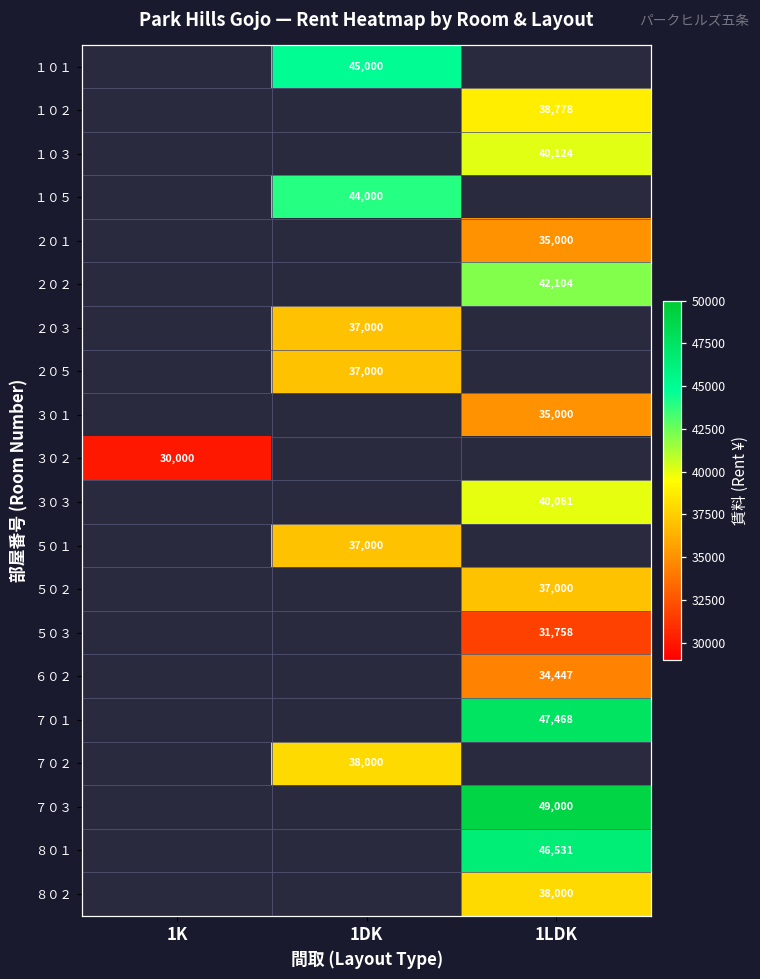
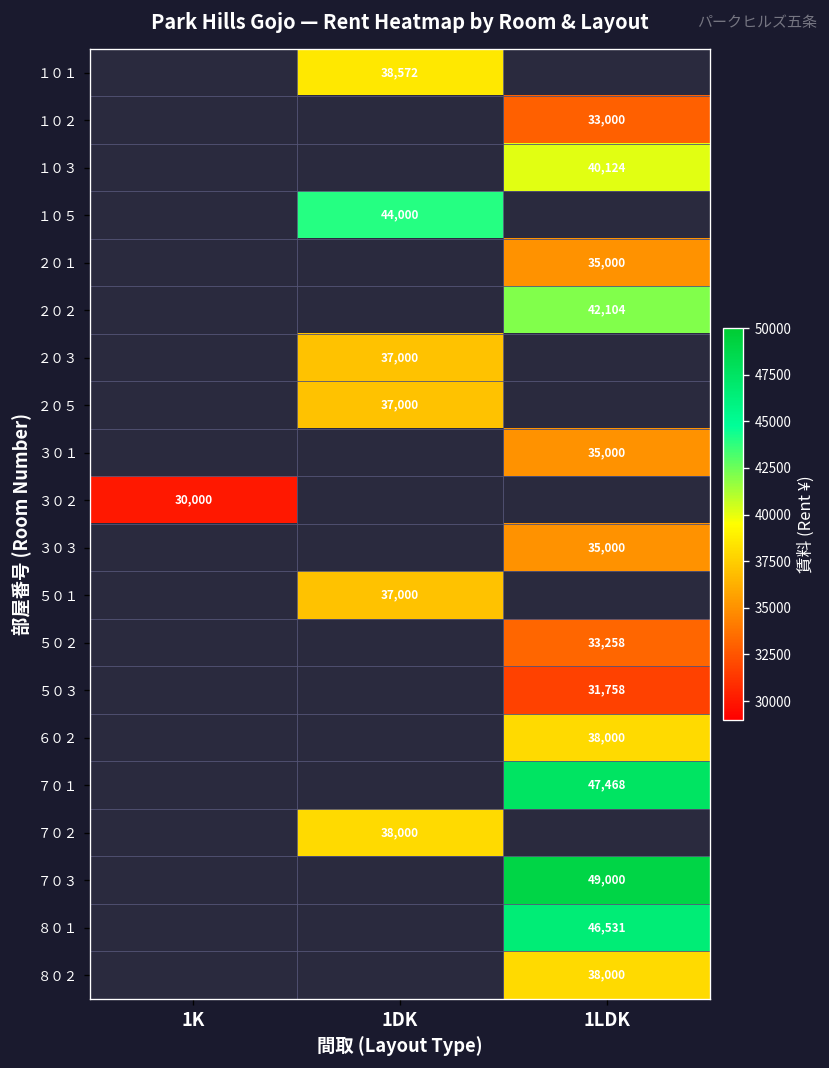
１０１, 1DK: 45,000 -> 38,572
１０２, 1LDK: 38,778 -> 33,000
３０３, 1LDK: 40,061 -> 35,000
５０２, 1LDK: 37,000 -> 33,258
６０２, 1LDK: 34,447 -> 38,000
